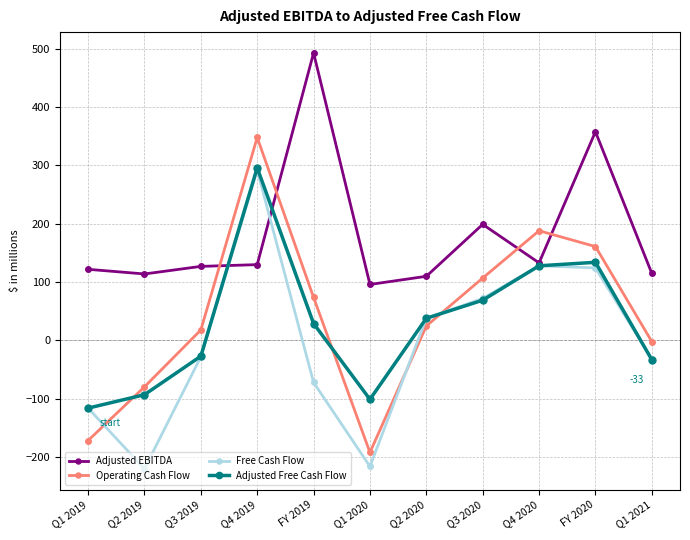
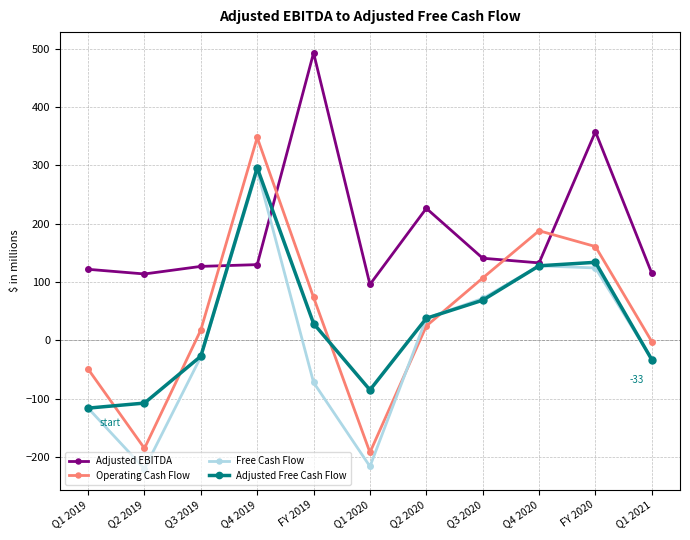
Operating Cash Flow, Q1 2019: -170 -> -50
Operating Cash Flow, Q2 2019: -80 -> -190
Adjusted Free Cash Flow, Q2 2019: -90 -> -110
Adjusted Free Cash Flow, Q1 2020: -100 -> -80
Adjusted EBITDA, Q2 2020: 110 -> 230
Adjusted EBITDA, Q3 2020: 200 -> 140
